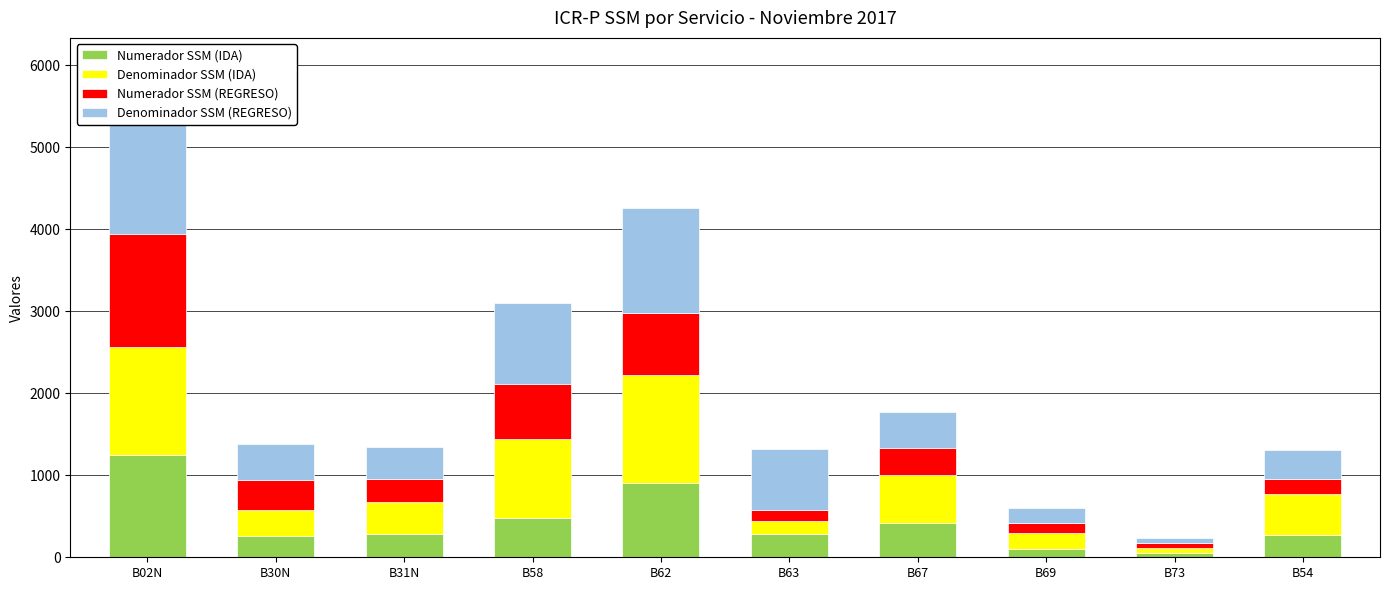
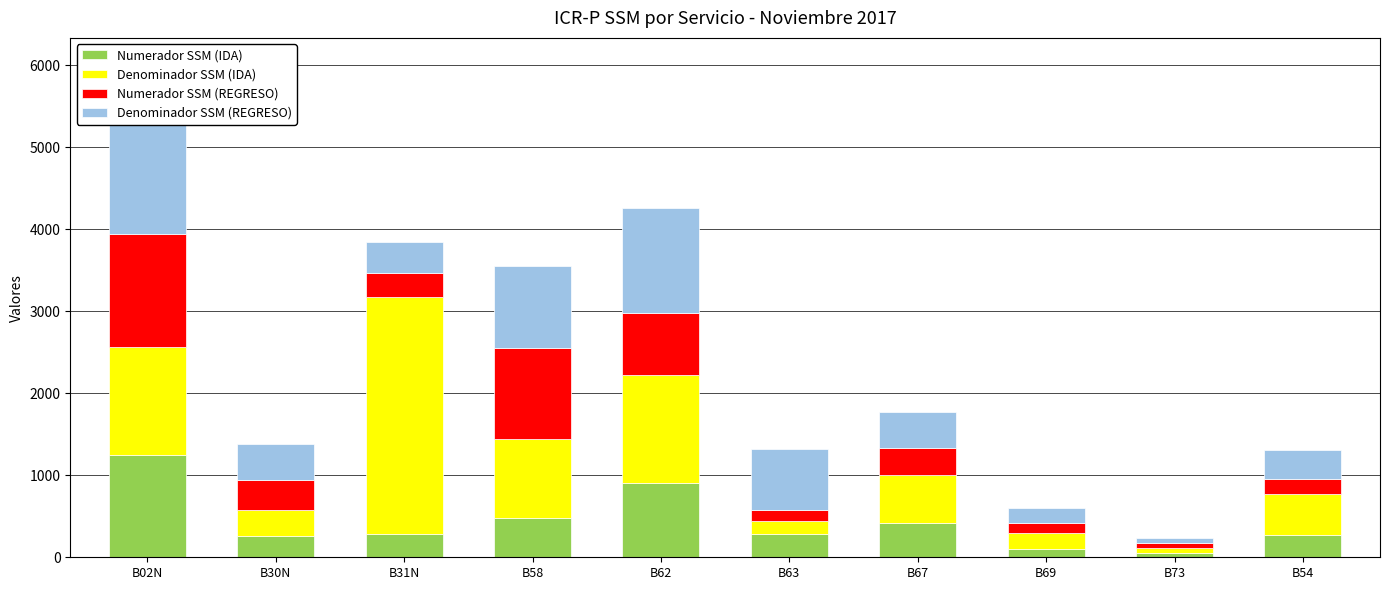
Denominador SSM (IDA), B31N: 400 -> 2900
Numerador SSM (REGRESO), B58: 700 -> 1100
